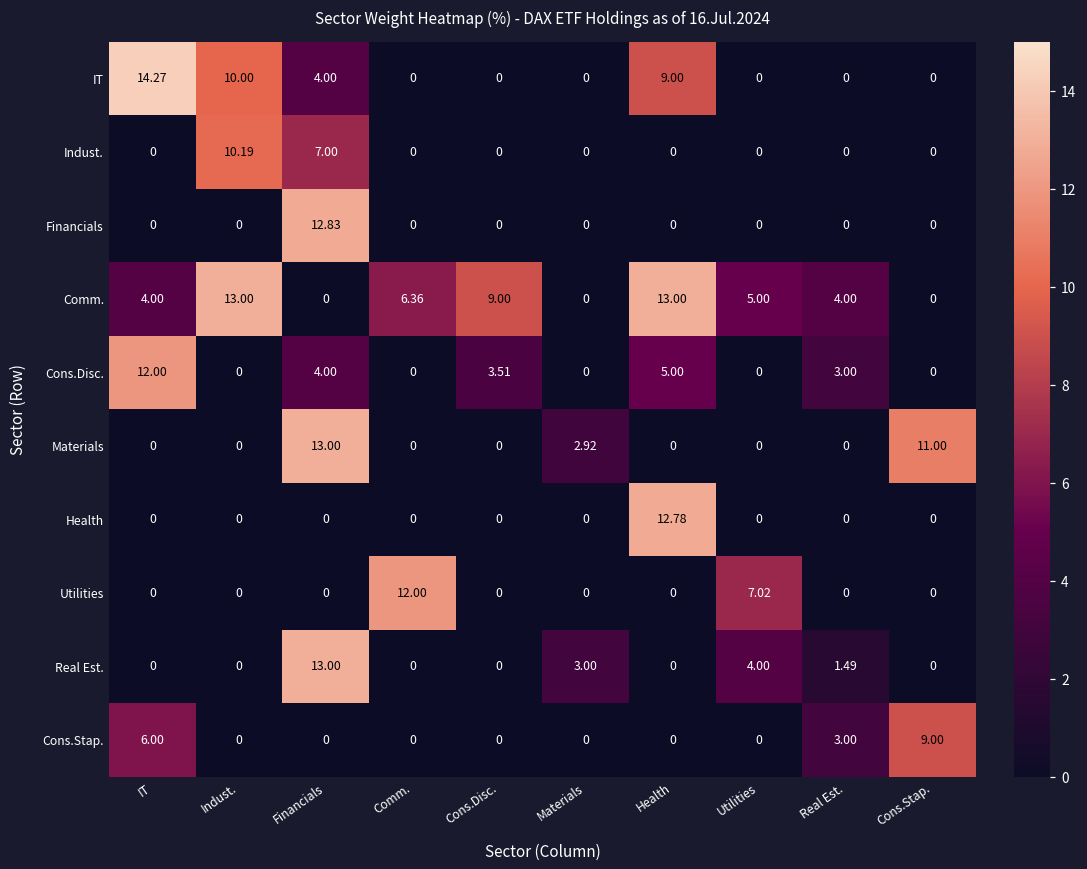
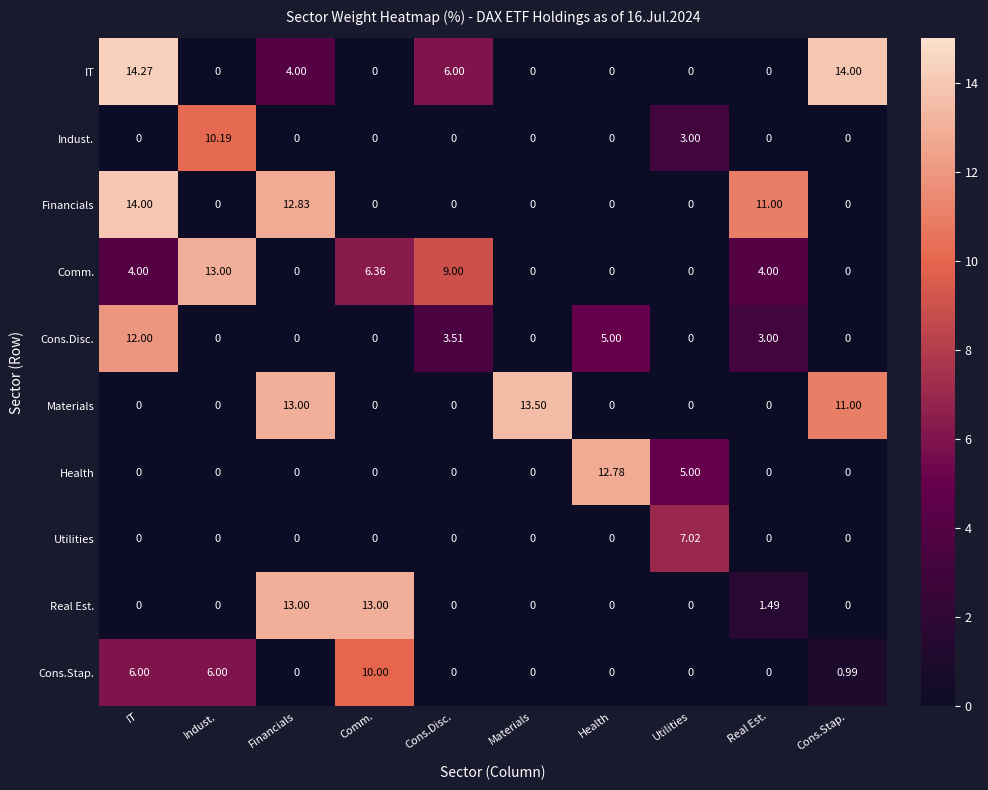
IT, Indust.: 10.00 -> 0
IT, Cons.Disc.: 0 -> 6.00
IT, Health: 9.00 -> 0
IT, Cons.Stap.: 0 -> 14.00
Indust., Financials: 7.00 -> 0
Indust., Utilities: 0 -> 3.00
Financials, IT: 0 -> 14.00
Financials, Real Est.: 0 -> 11.00
Comm., Health: 13.00 -> 0
Comm., Utilities: 5.00 -> 0
Cons.Disc., Financials: 4.00 -> 0
Materials, Materials: 2.92 -> 13.50
Health, Utilities: 0 -> 5.00
Utilities, Comm.: 12.00 -> 0
Real Est., Comm.: 0 -> 13.00
Real Est., Materials: 3.00 -> 0
Real Est., Utilities: 4.00 -> 0
Cons.Stap., Indust.: 0 -> 6.00
Cons.Stap., Comm.: 0 -> 10.00
Cons.Stap., Real Est.: 3.00 -> 0
Cons.Stap., Cons.Stap.: 9.00 -> 0.99
